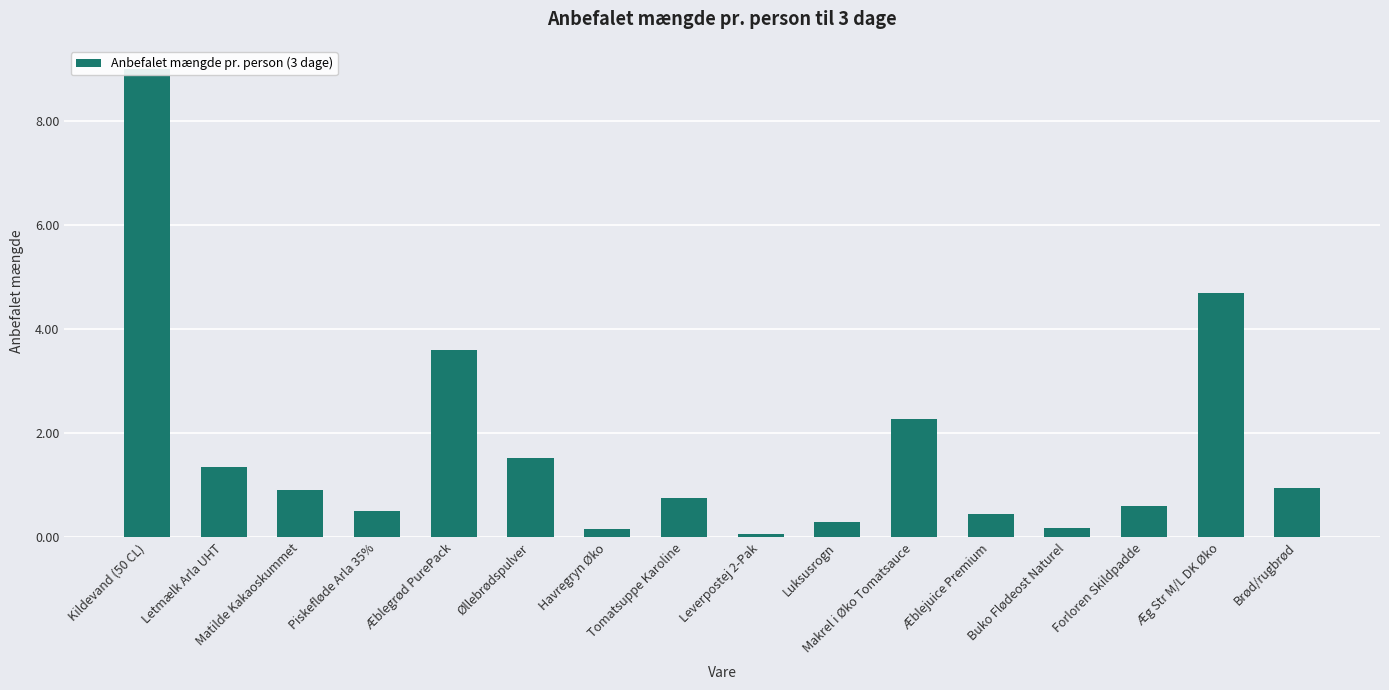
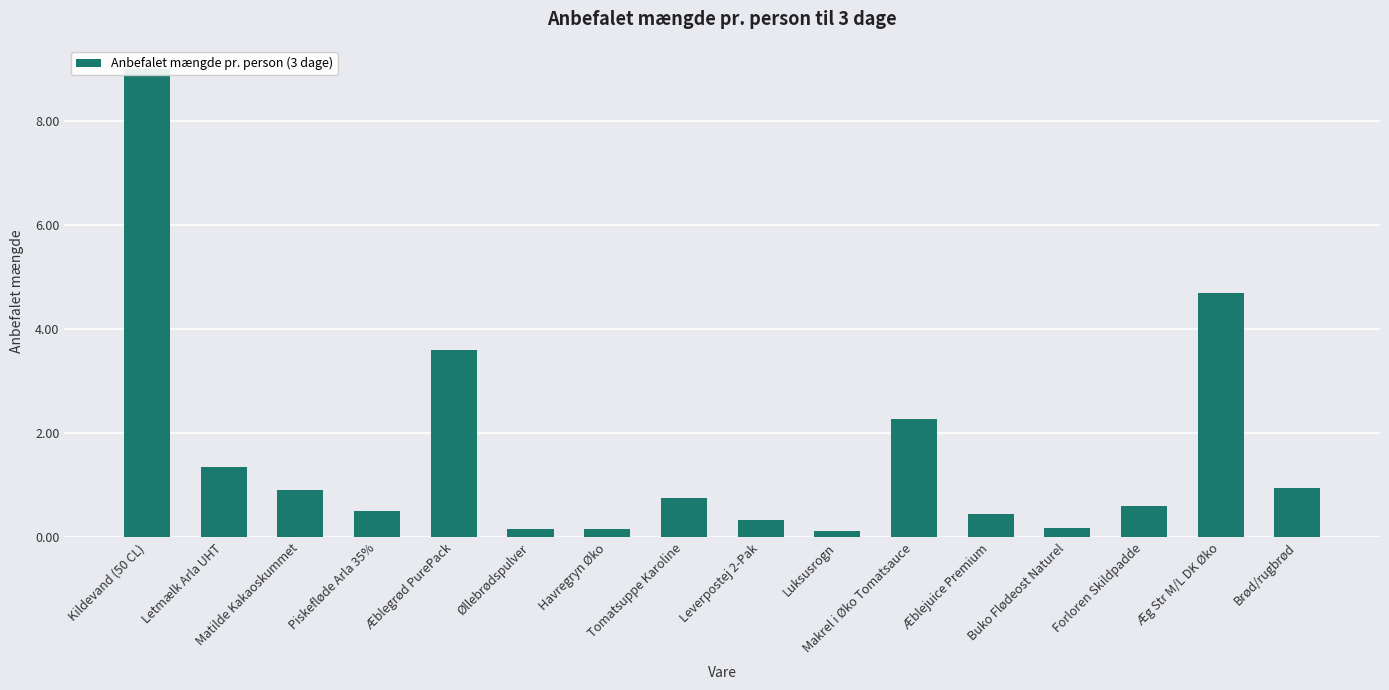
Øllebrødspulver: 1.5 -> 0.2
Leverpostej 2-Pak: 0.1 -> 0.3
Luksusrogn: 0.3 -> 0.1
